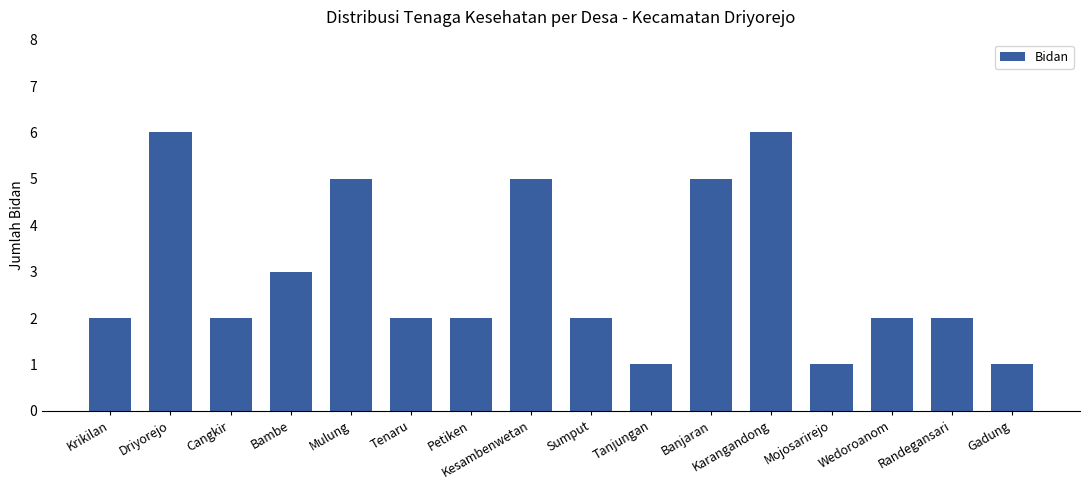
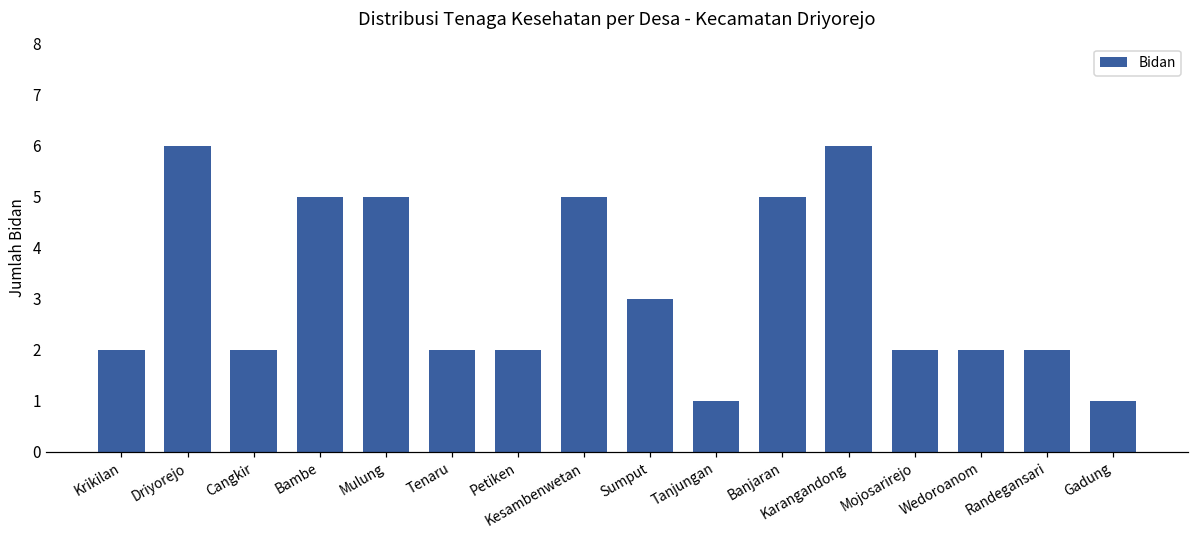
Bambe: 3 -> 5
Sumput: 2 -> 3
Mojosarirejo: 1 -> 2
